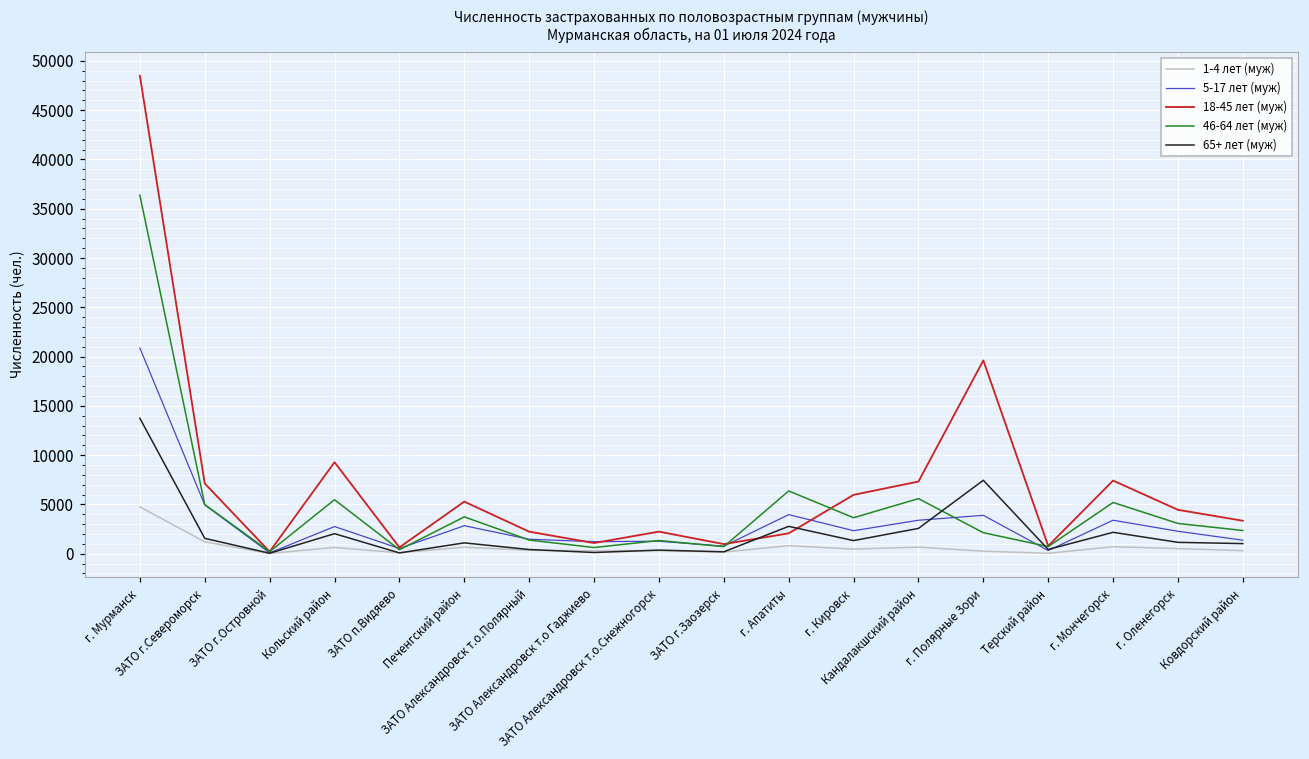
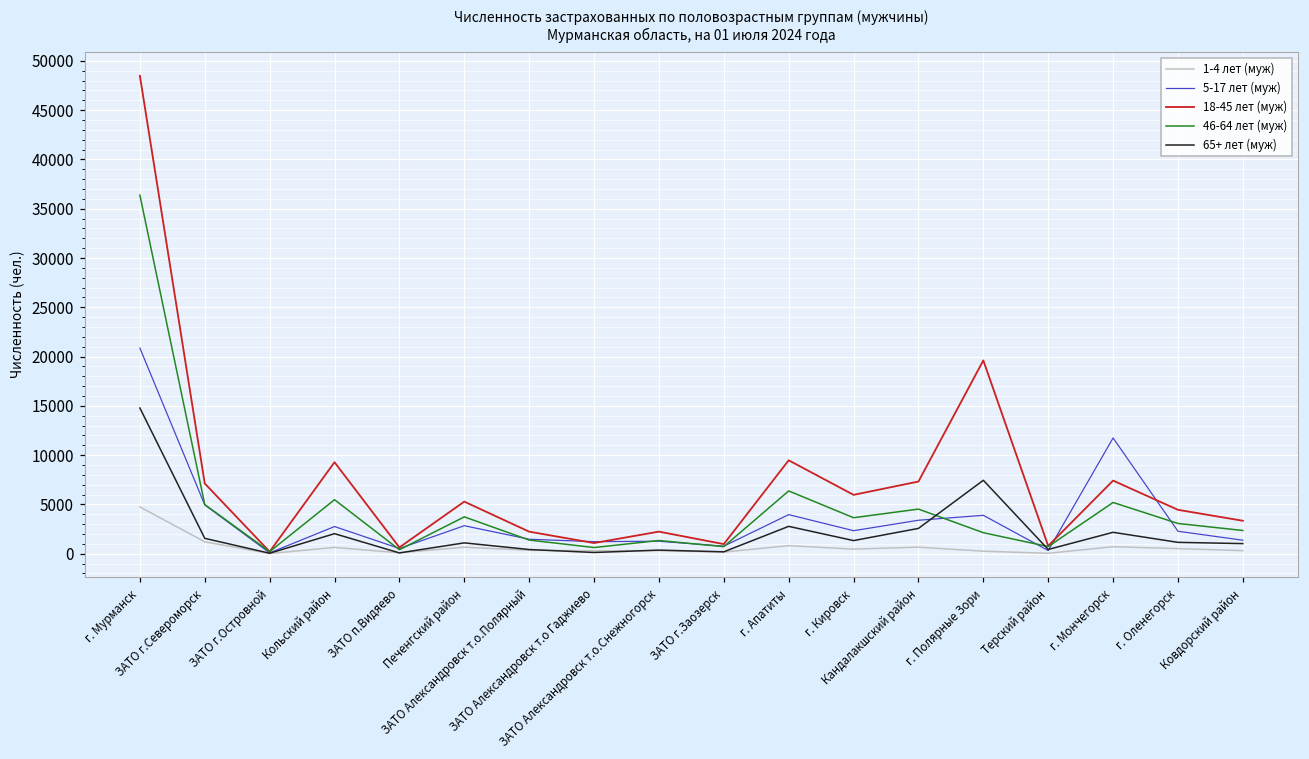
65+ лет (муж), г. Мурманск: 14000 -> 15000
18-45 лет (муж), г. Апатиты: 2000 -> 9000
46-64 лет (муж), Кандалакшский район: 6000 -> 5000
5-17 лет (муж), г. Мончегорск: 3000 -> 12000
